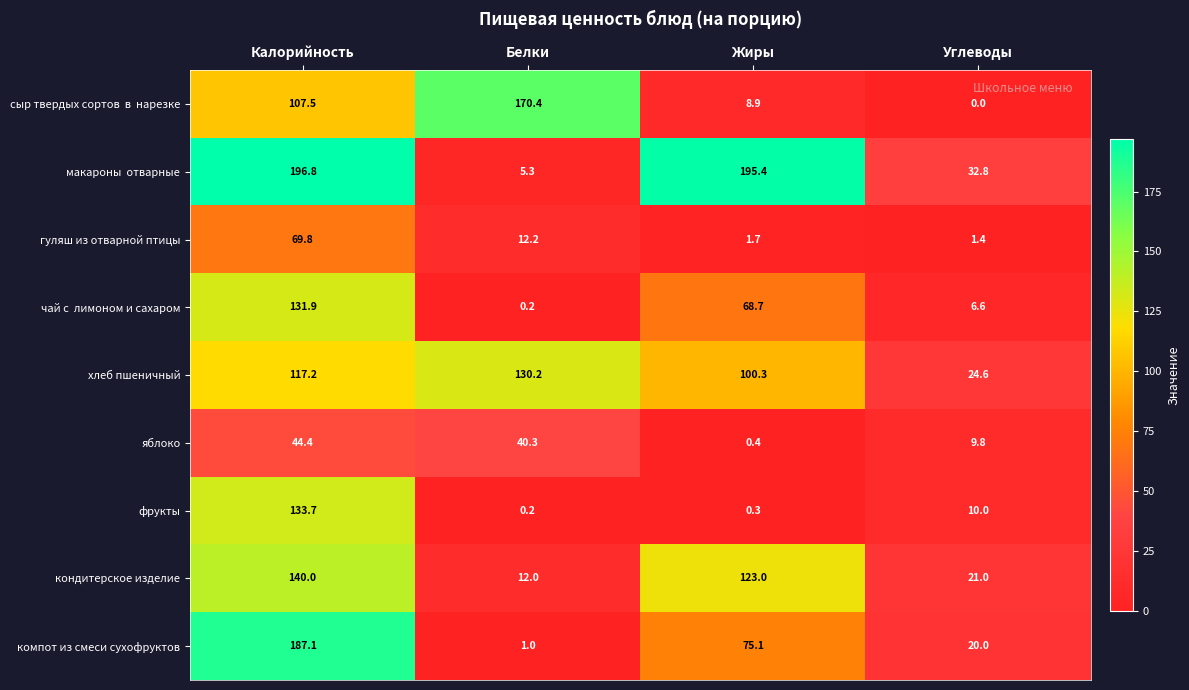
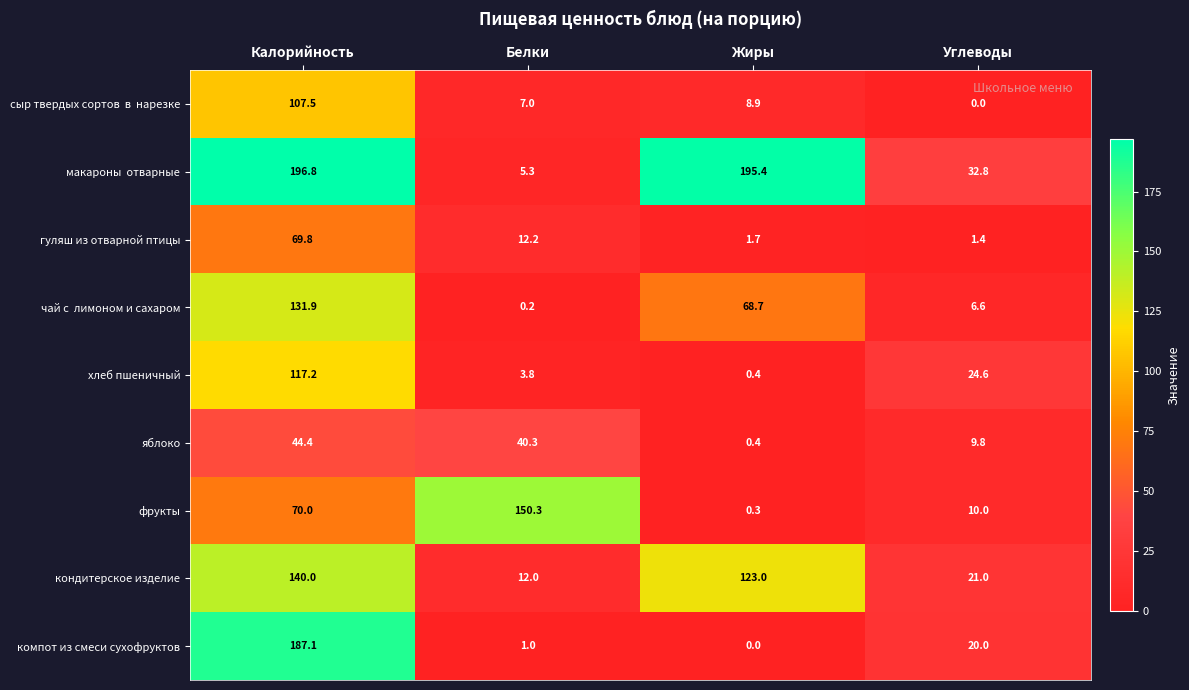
сыр твердых сортов в нарезке, Белки: 170.4 -> 7.0
хлеб пшеничный, Белки: 130.2 -> 3.8
хлеб пшеничный, Жиры: 100.3 -> 0.4
фрукты, Калорийность: 133.7 -> 70.0
фрукты, Белки: 0.2 -> 150.3
компот из смеси сухофруктов, Жиры: 75.1 -> 0.0
